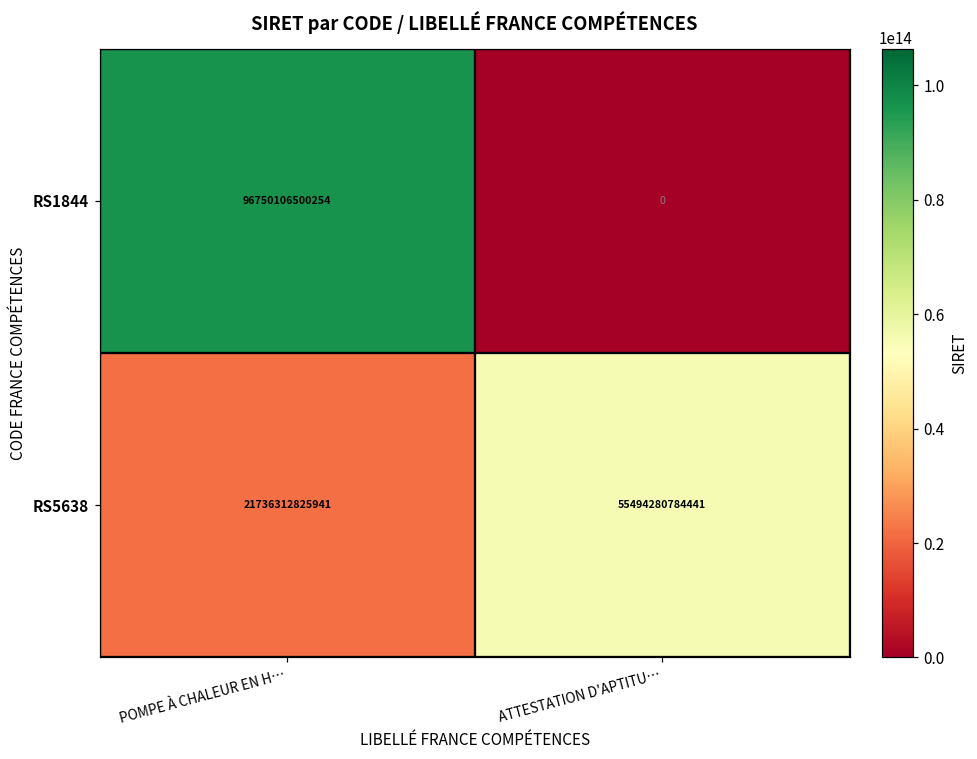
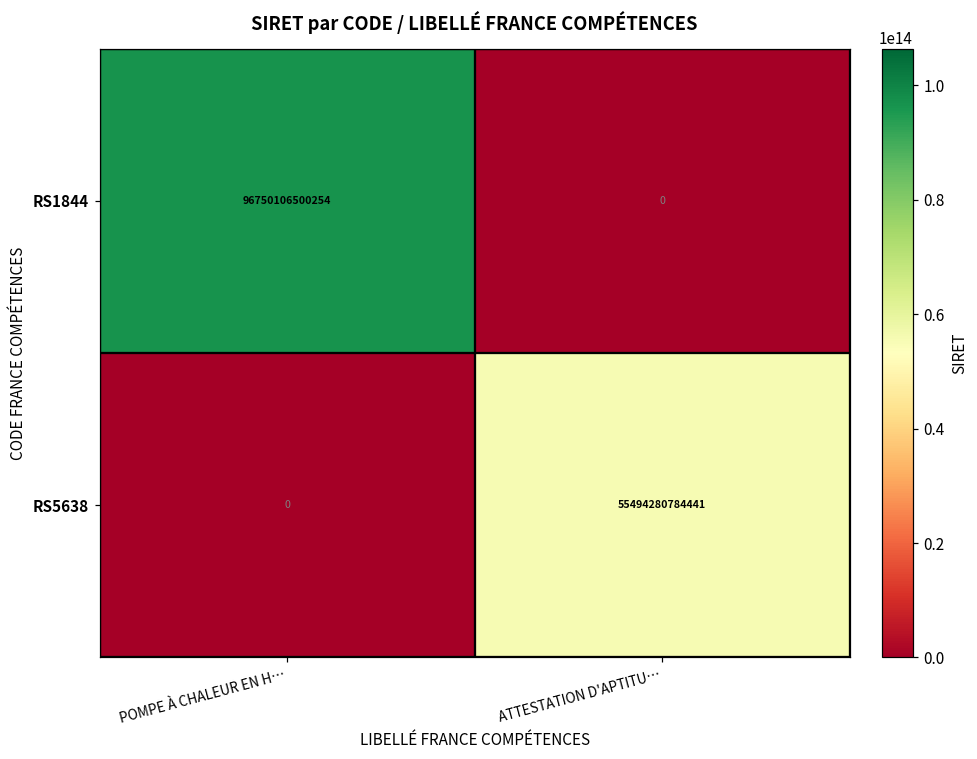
RS5638, POMPE À CHALEUR EN H…: 21736312825941 -> 0
